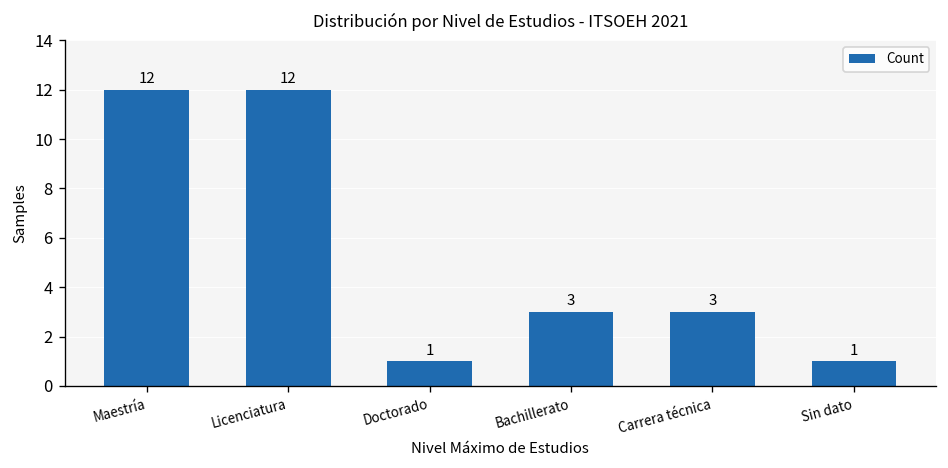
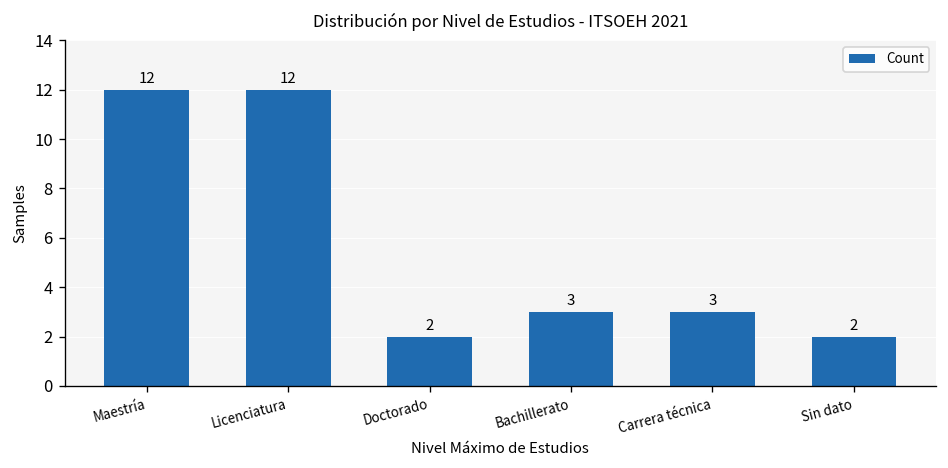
Doctorado: 1 -> 2
Sin dato: 1 -> 2
